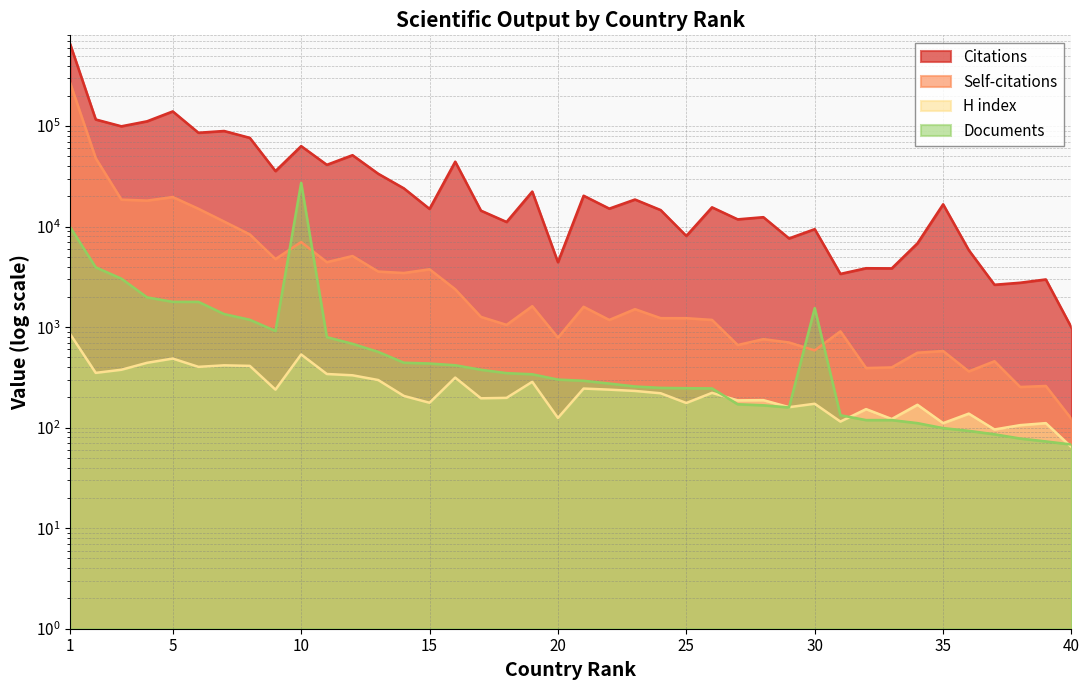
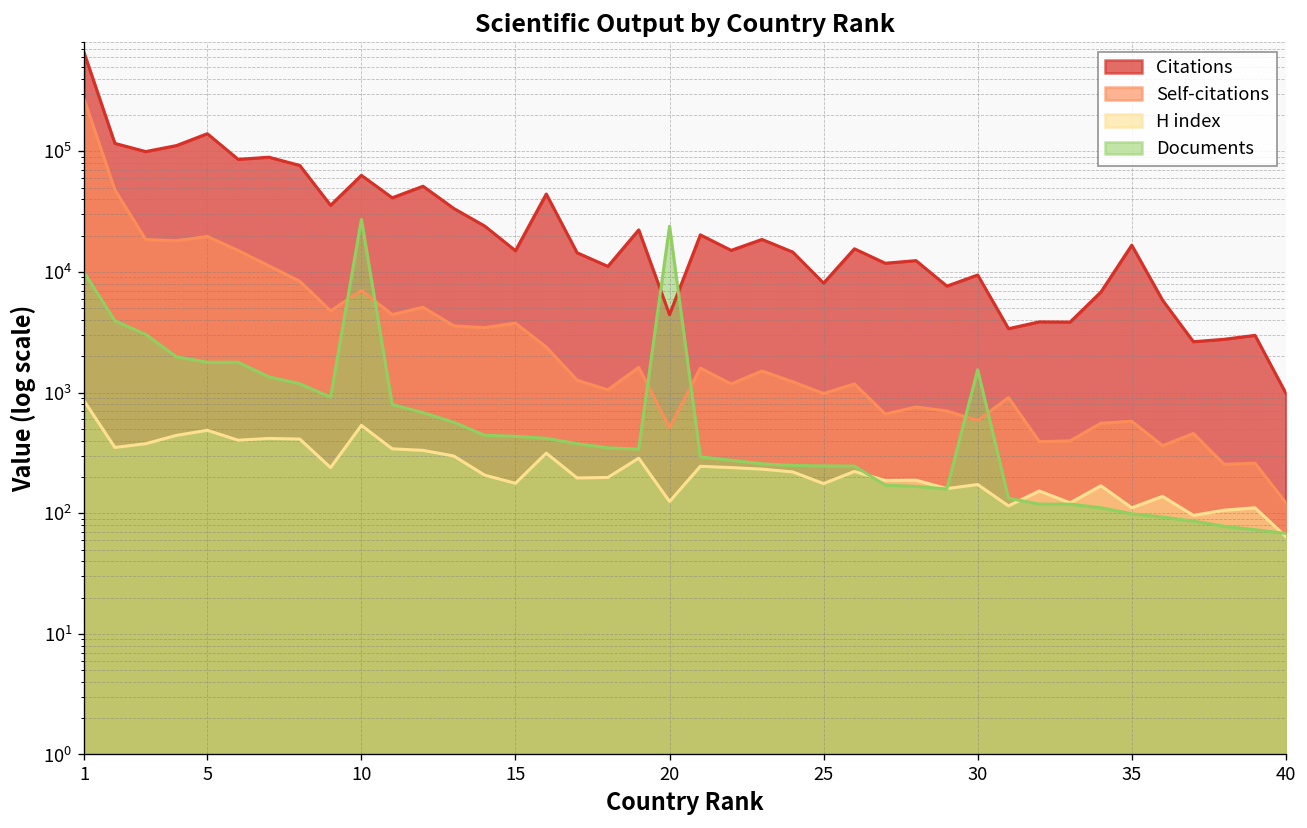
Self-citations, 20: 800 -> 500
Documents, 20: 300 -> 24000
Self-citations, 25: 1200 -> 1000
